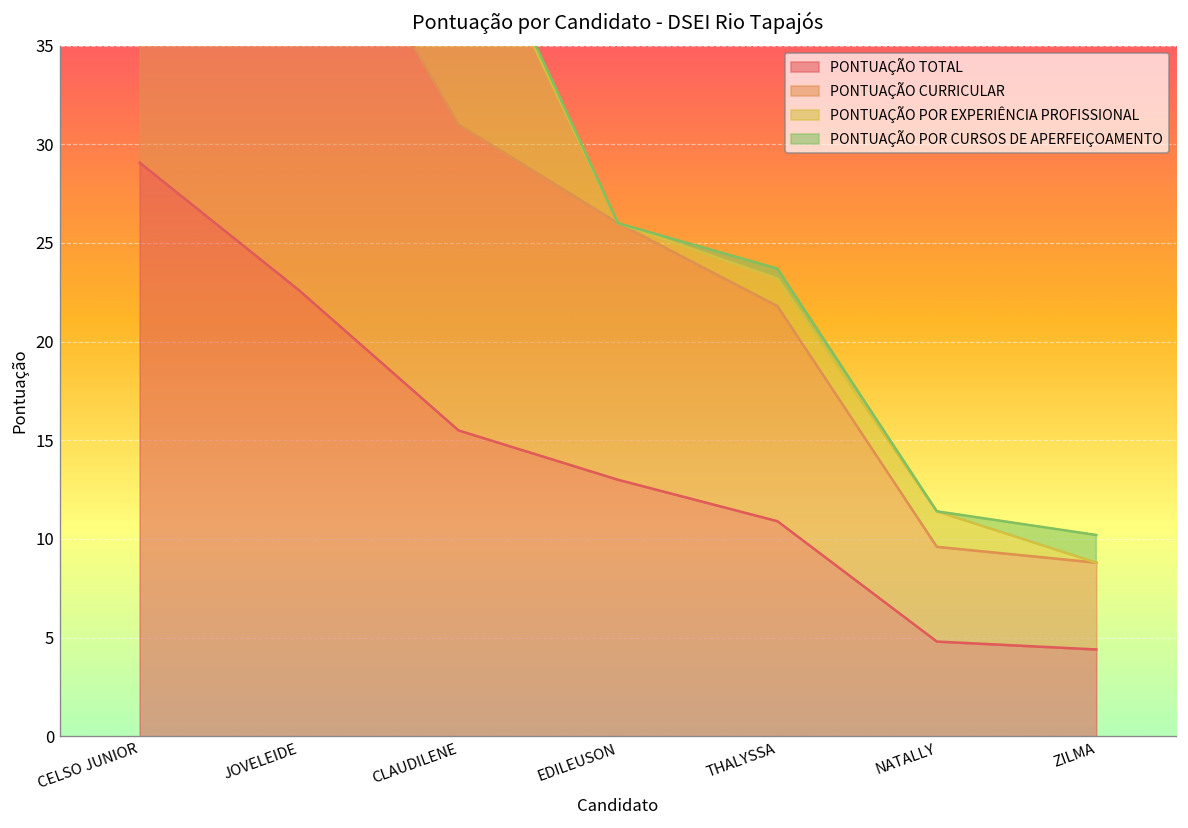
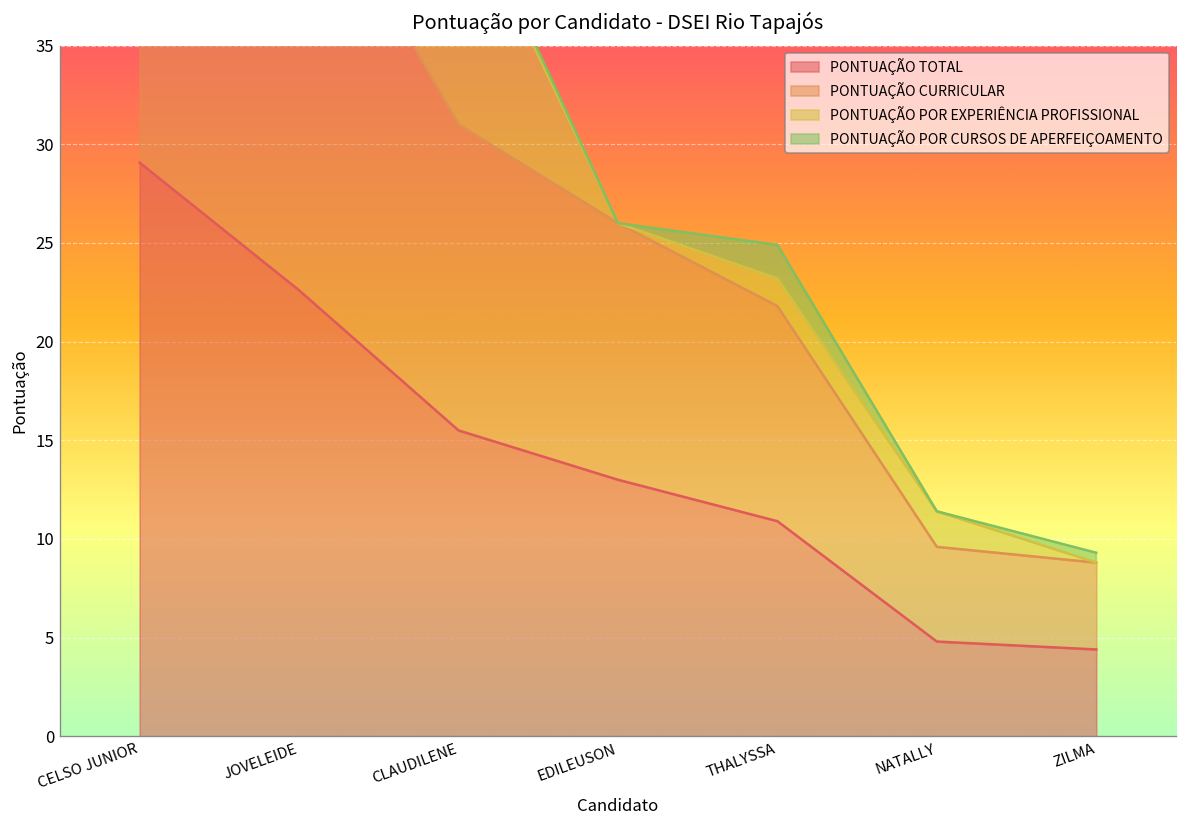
PONTUAÇÃO POR CURSOS DE APERFEIÇOAMENTO, THALYSSA: 0.5 -> 1.7
PONTUAÇÃO POR CURSOS DE APERFEIÇOAMENTO, ZILMA: 1.4 -> 0.5
